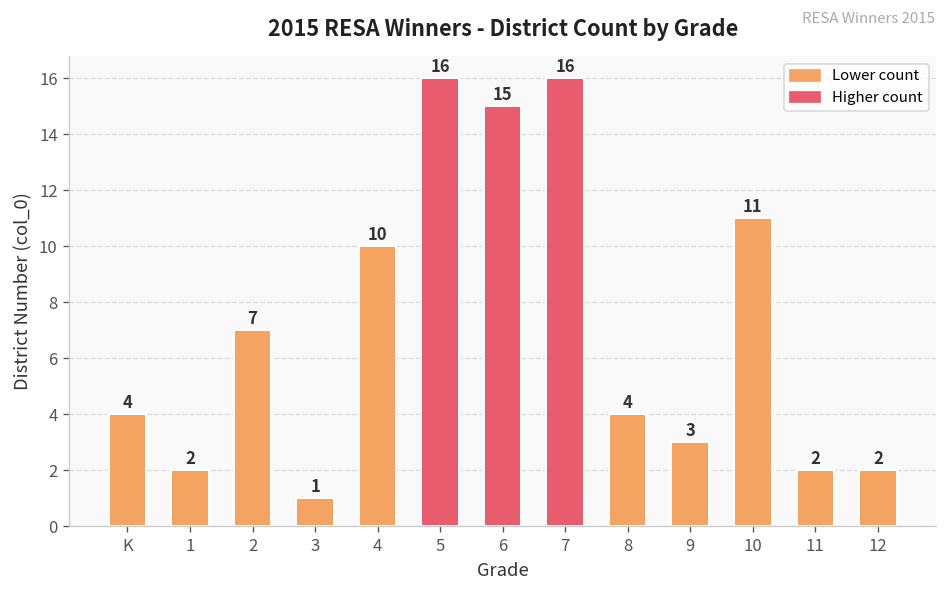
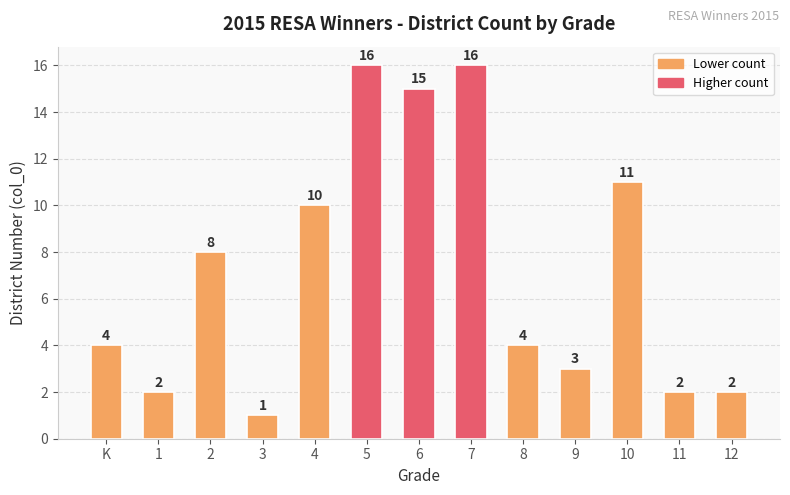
2: 7 -> 8
